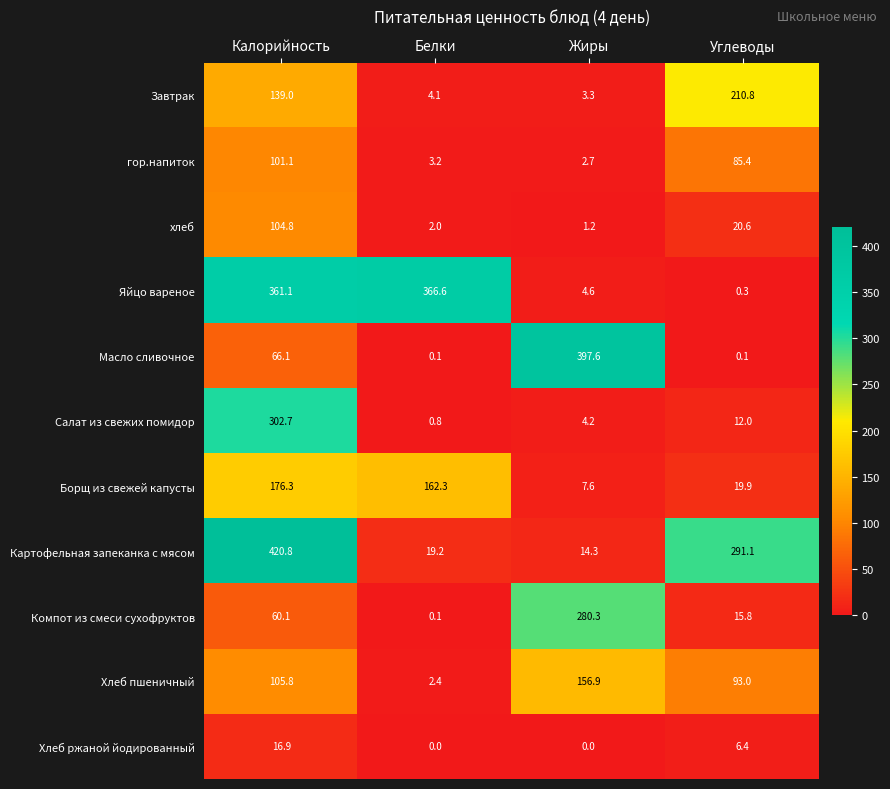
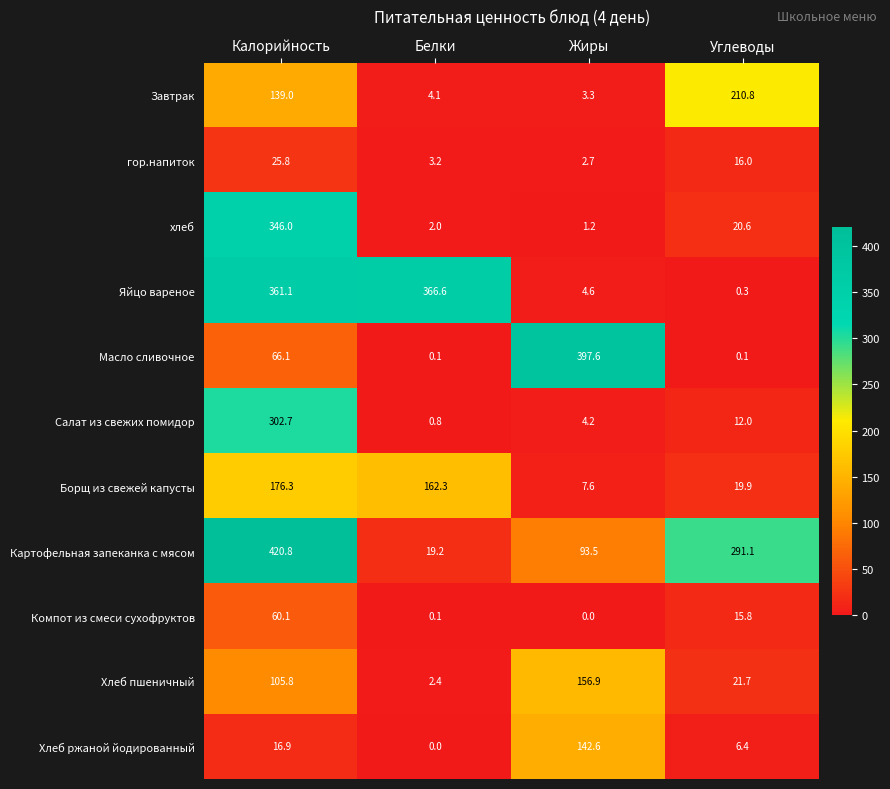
гор.напиток, Калорийность: 101.1 -> 25.8
гор.напиток, Углеводы: 85.4 -> 16.0
хлеб, Калорийность: 104.8 -> 346.0
Картофельная запеканка с мясом, Жиры: 14.3 -> 93.5
Компот из смеси сухофруктов, Жиры: 280.3 -> 0.0
Хлеб пшеничный, Углеводы: 93.0 -> 21.7
Хлеб ржаной йодированный, Жиры: 0.0 -> 142.6
